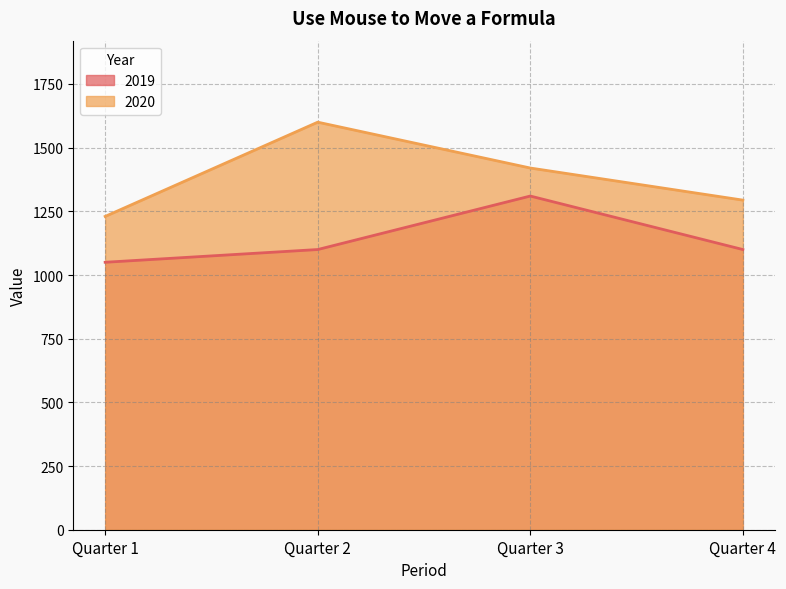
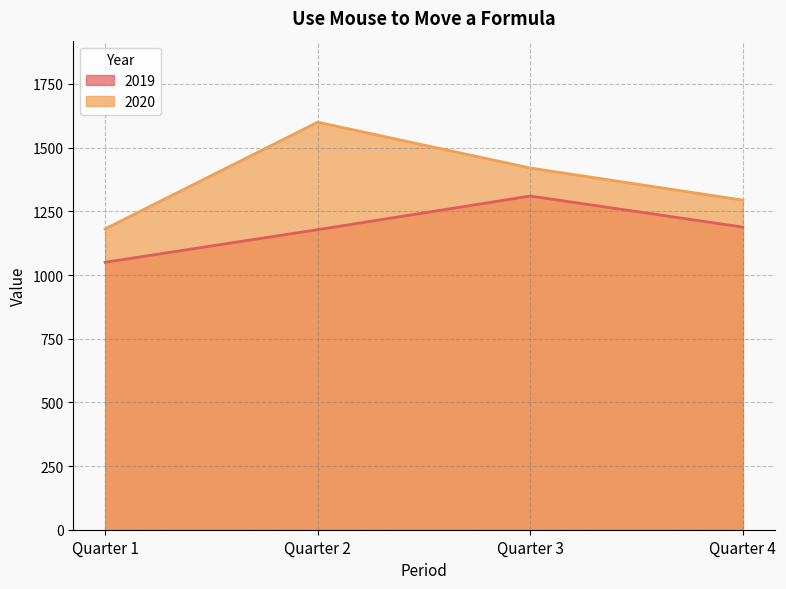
2020, Quarter 1: 1230 -> 1180
2019, Quarter 2: 1100 -> 1180
2019, Quarter 4: 1100 -> 1190
